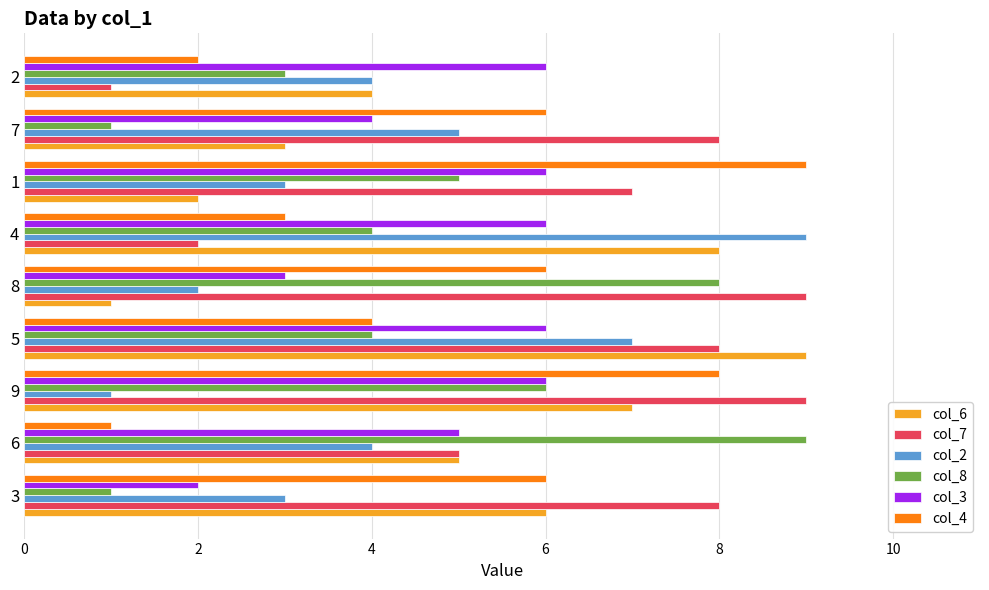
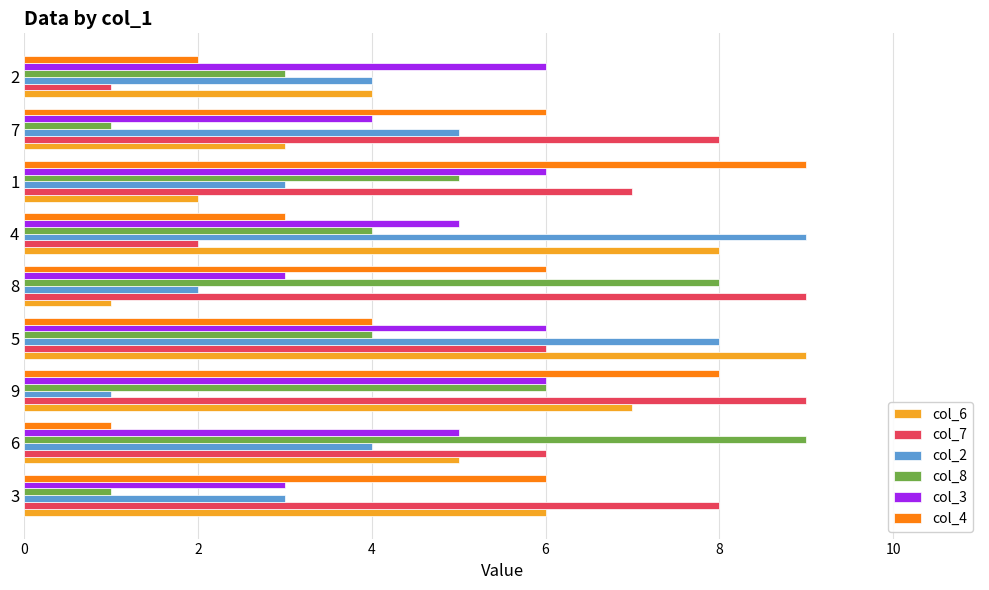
col_3, 4: 6 -> 5
col_2, 5: 7 -> 8
col_7, 5: 8 -> 6
col_7, 6: 5 -> 6
col_3, 3: 2 -> 3
